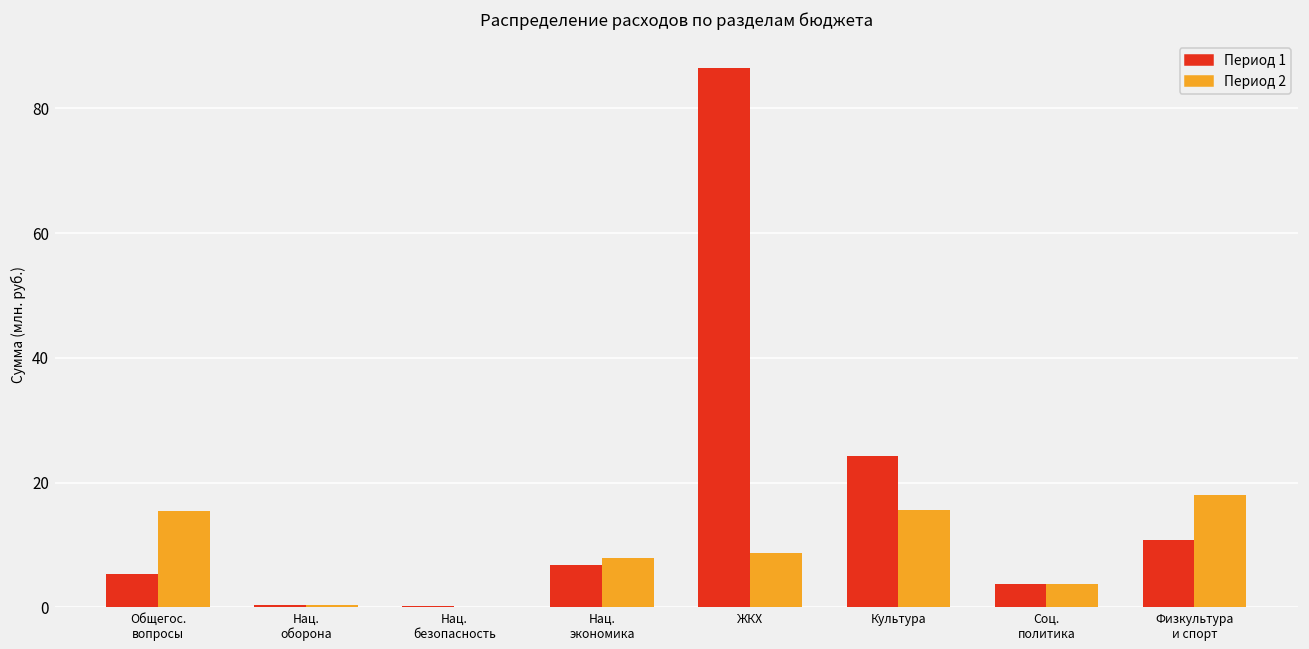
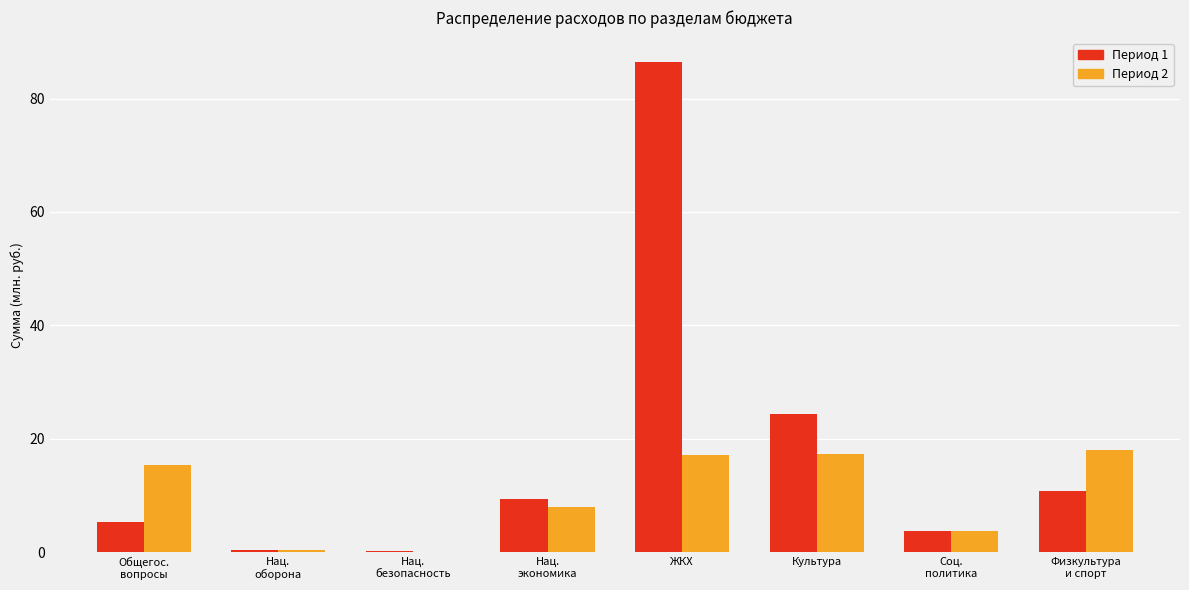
Период 1, Нац. экономика: 7 -> 9
Период 2, ЖКХ: 9 -> 17
Период 2, Культура: 16 -> 17
